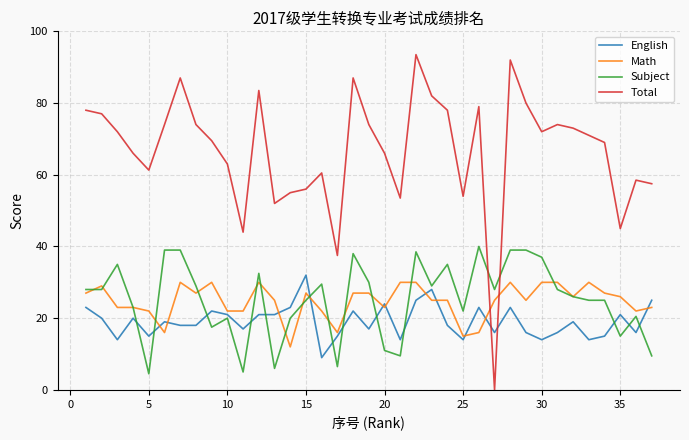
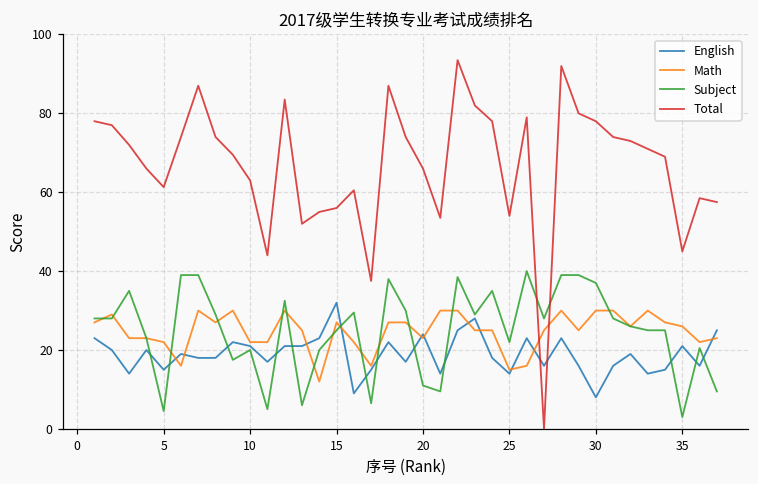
English, 30: 14 -> 8
Total, 30: 72 -> 78
Subject, 35: 15 -> 3
